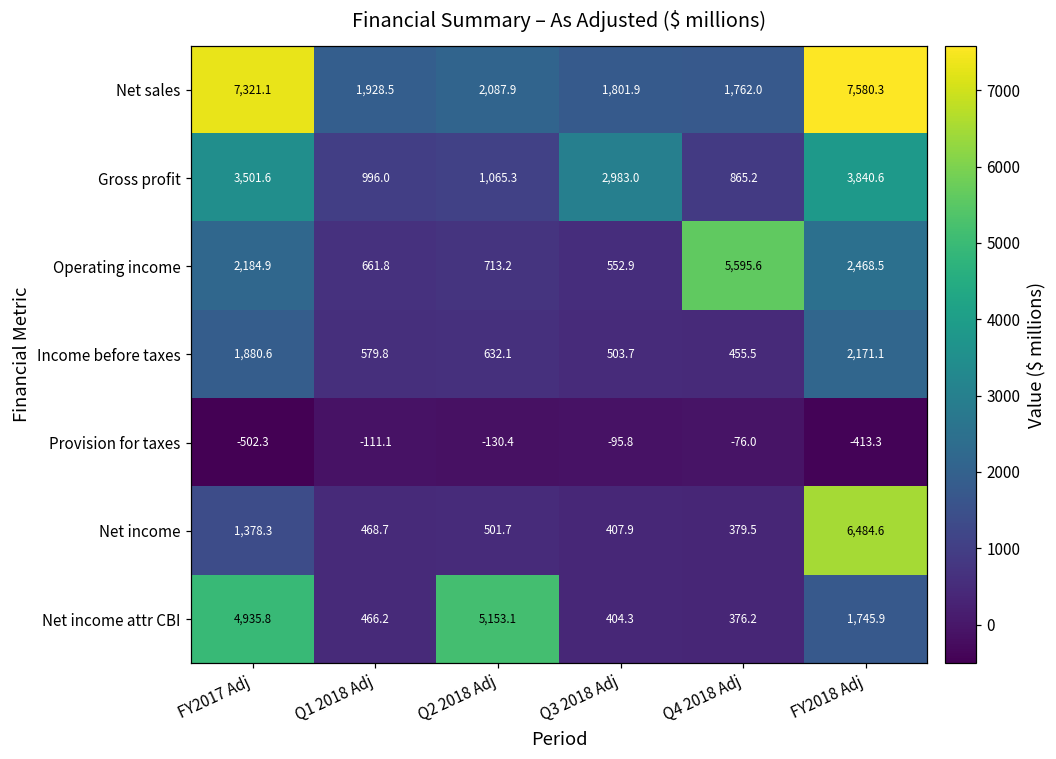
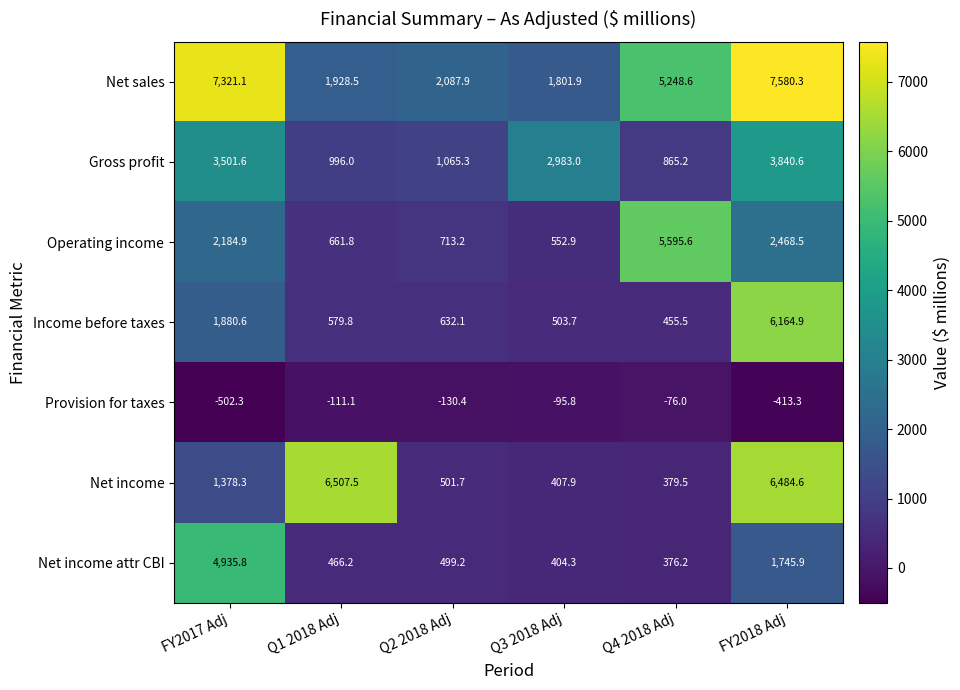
Net sales, Q4 2018 Adj: 1,762.0 -> 5,248.6
Income before taxes, FY2018 Adj: 2,171.1 -> 6,164.9
Net income, Q1 2018 Adj: 468.7 -> 6,507.5
Net income attr CBI, Q2 2018 Adj: 5,153.1 -> 499.2
